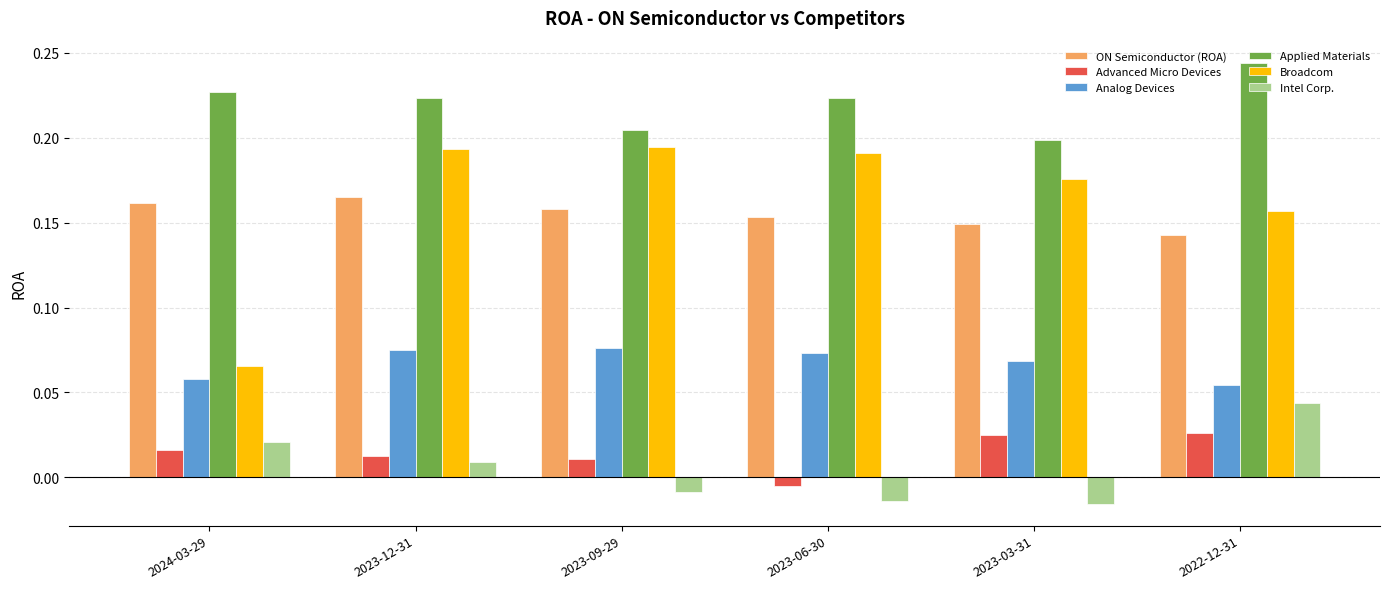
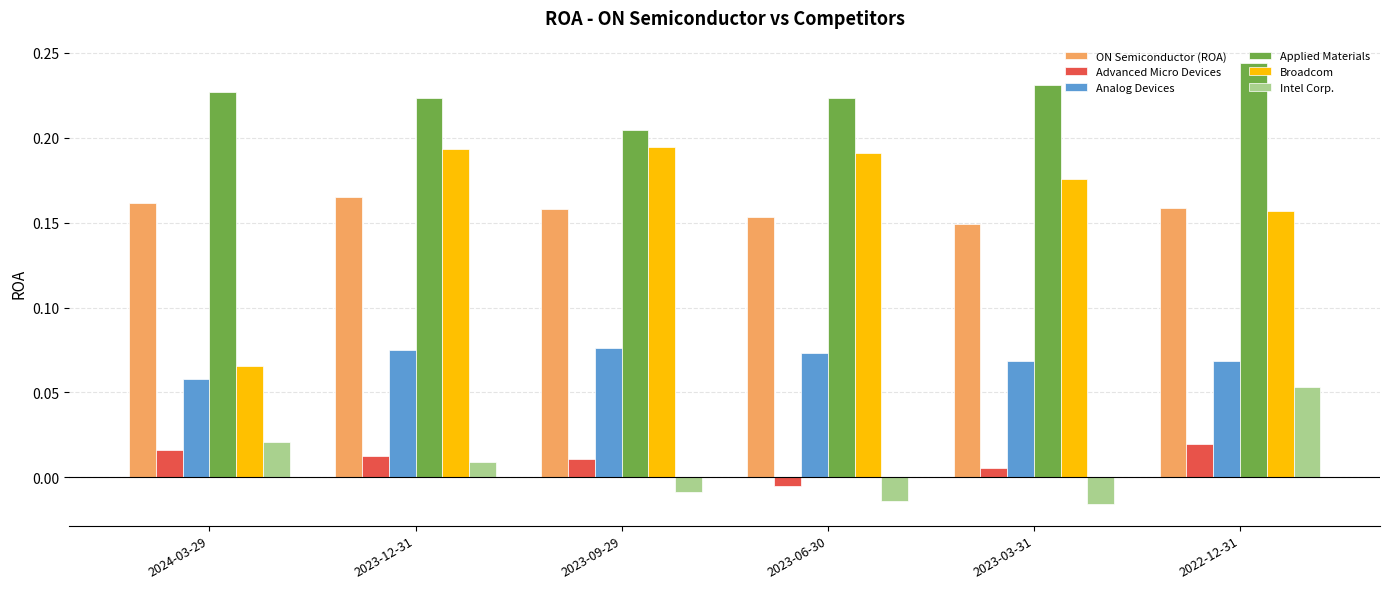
Advanced Micro Devices, 2023-03-31: 0.025 -> 0.006
Applied Materials, 2023-03-31: 0.199 -> 0.231
ON Semiconductor (ROA), 2022-12-31: 0.143 -> 0.159
Advanced Micro Devices, 2022-12-31: 0.026 -> 0.020
Analog Devices, 2022-12-31: 0.055 -> 0.068
Intel Corp., 2022-12-31: 0.044 -> 0.053
